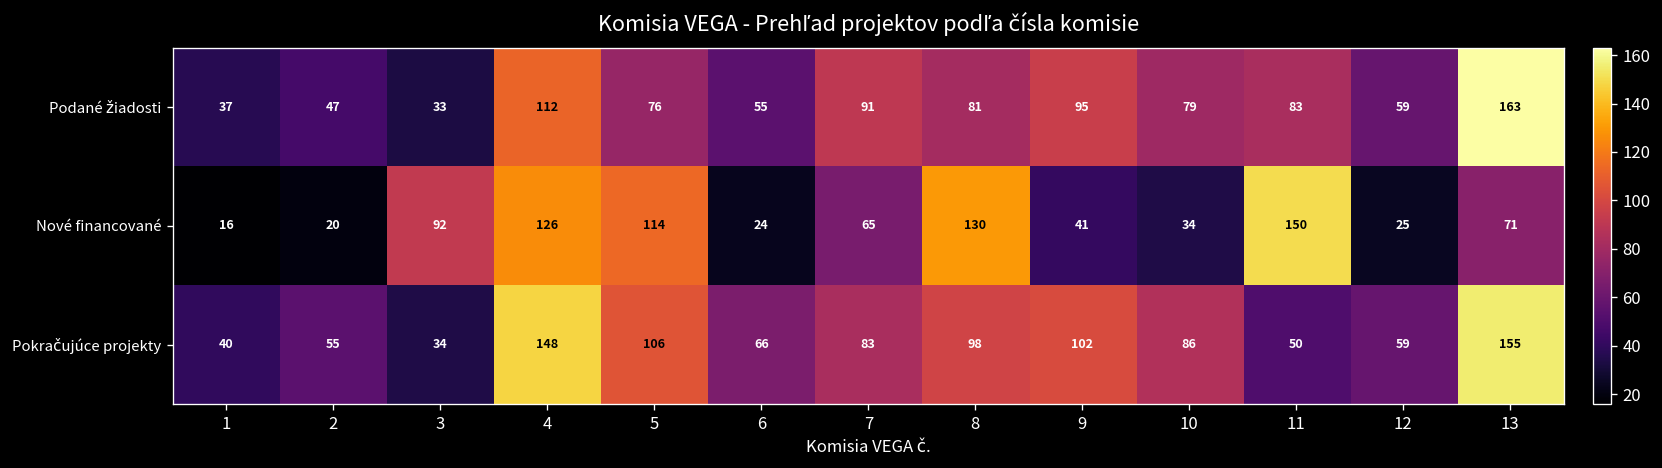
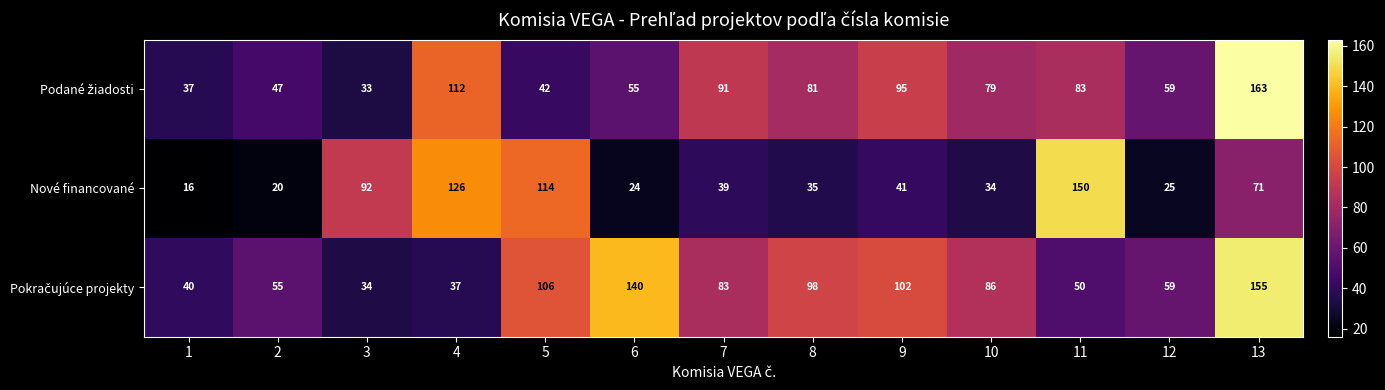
Podané žiadosti, 5: 76 -> 42
Nové financované, 7: 65 -> 39
Nové financované, 8: 130 -> 35
Pokračujúce projekty, 4: 148 -> 37
Pokračujúce projekty, 6: 66 -> 140
